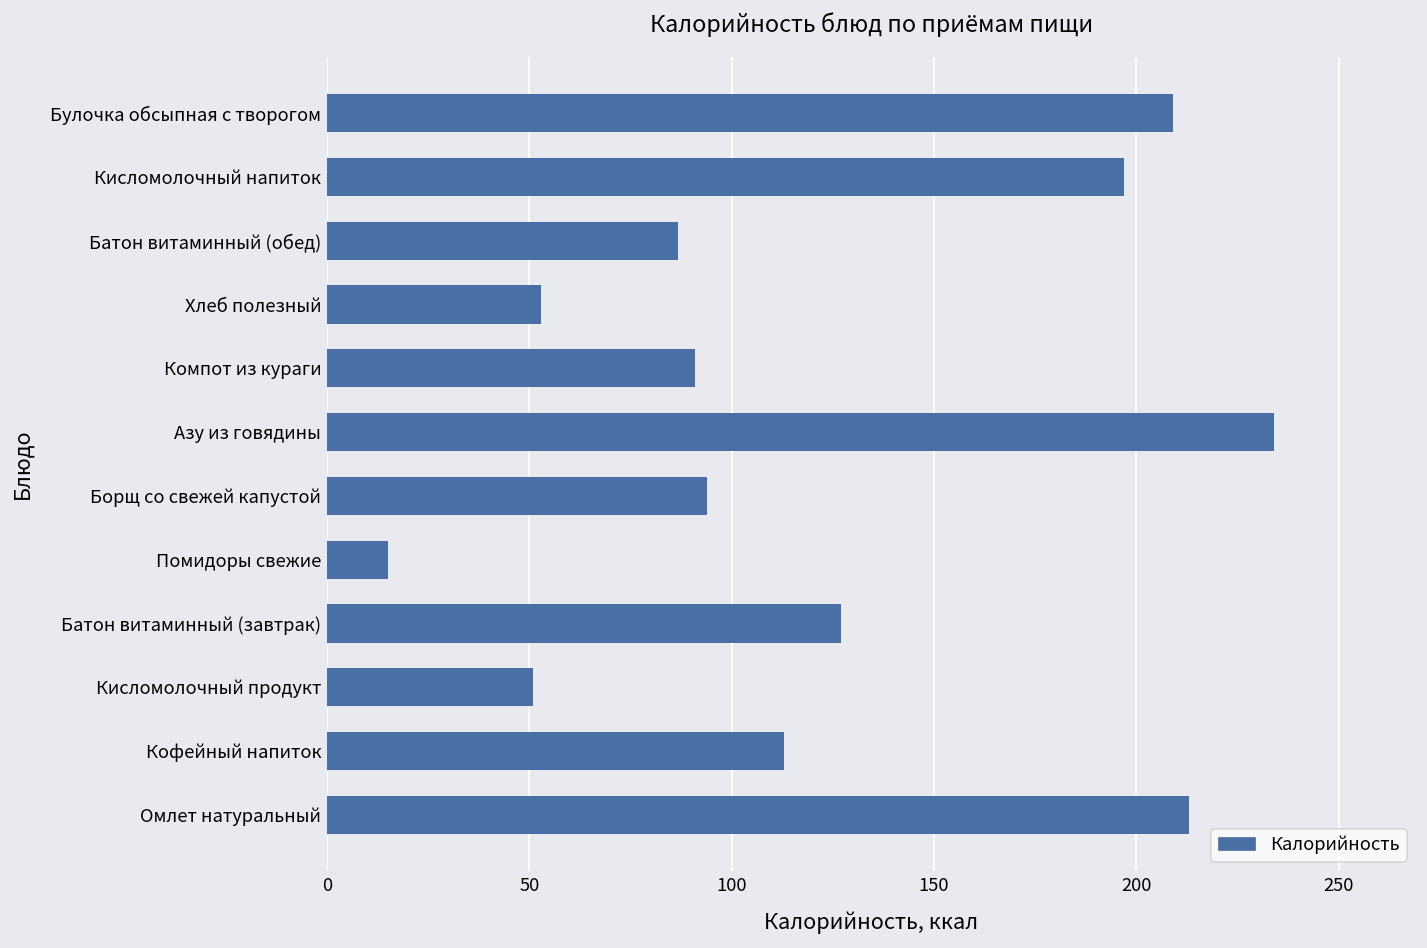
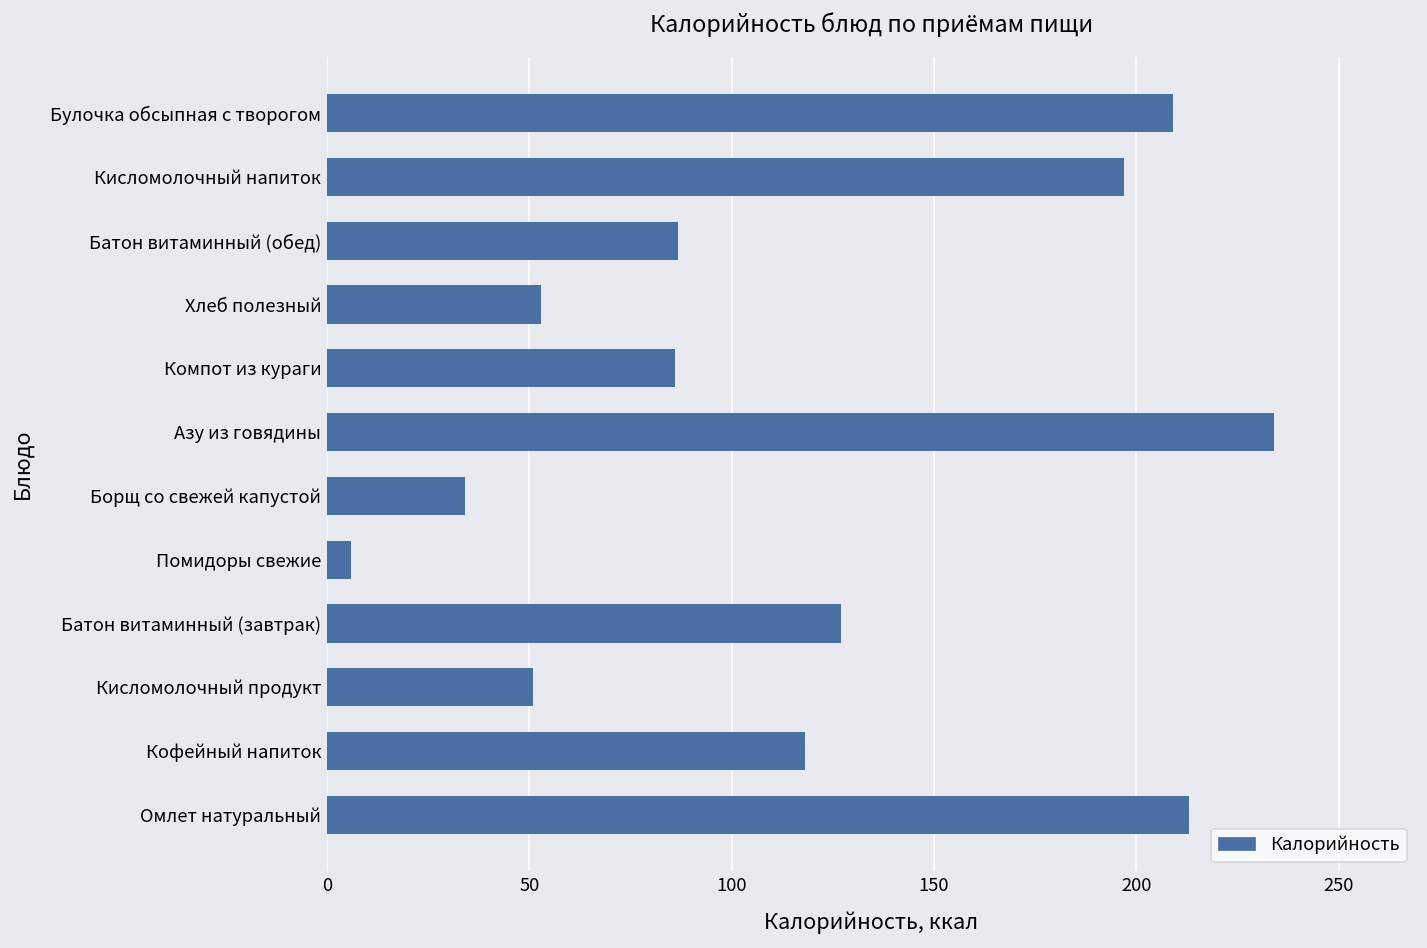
Компот из кураги: 91 -> 86
Борщ со свежей капустой: 94 -> 34
Помидоры свежие: 15 -> 6
Кофейный напиток: 113 -> 118
